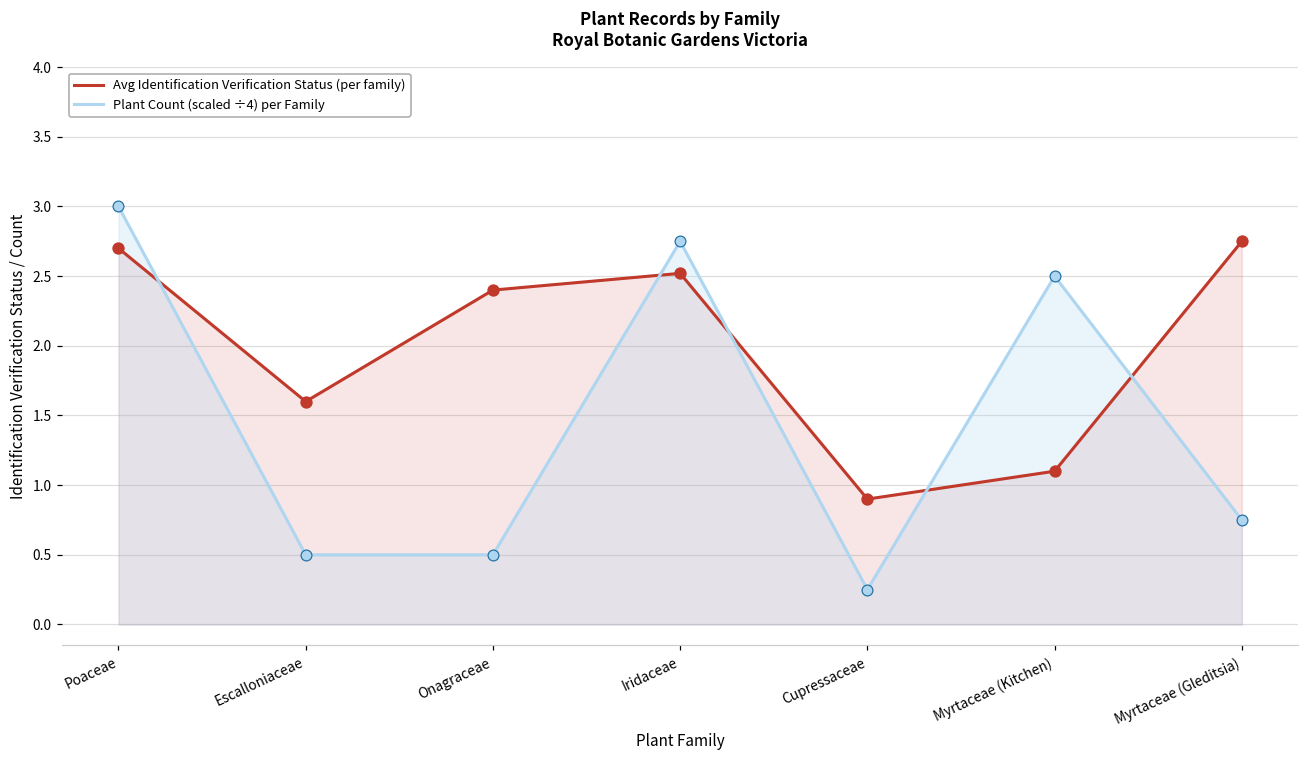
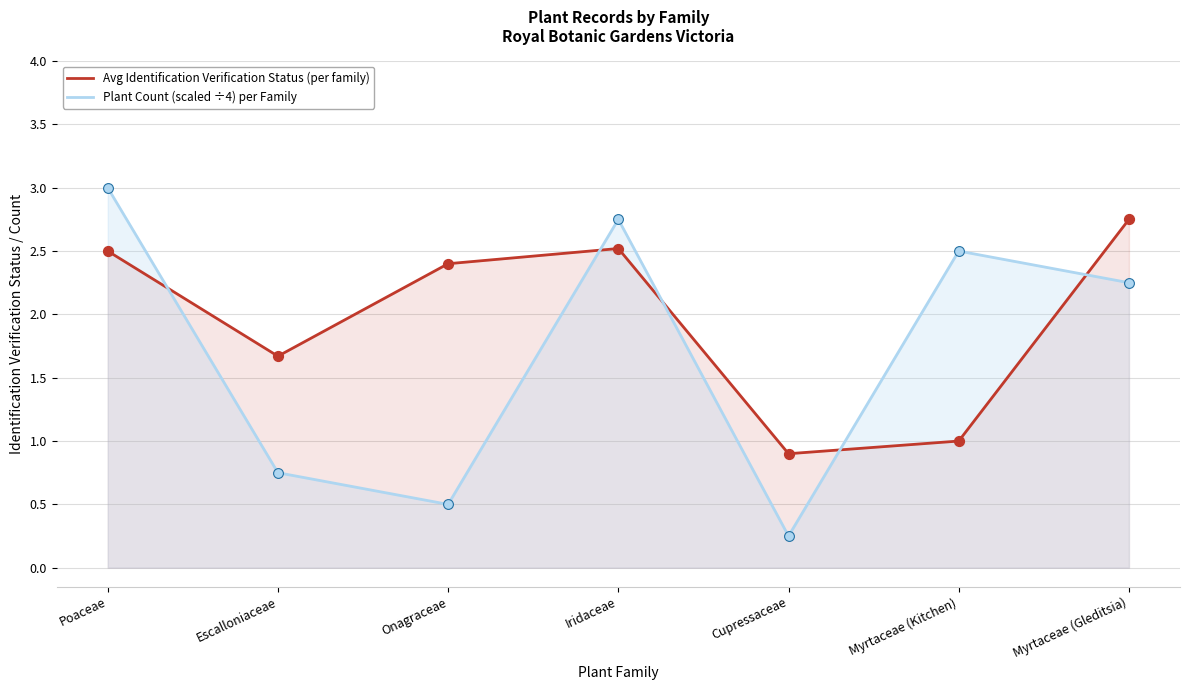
Avg Identification Verification Status (per family), Poaceae: 2.7 -> 2.5
Avg Identification Verification Status (per family), Escalloniaceae: 1.60 -> 1.67
Plant Count (scaled ÷4) per Family, Escalloniaceae: 0.50 -> 0.75
Avg Identification Verification Status (per family), Myrtaceae (Kitchen): 1.1 -> 1.0
Plant Count (scaled ÷4) per Family, Myrtaceae (Gleditsia): 0.75 -> 2.25
